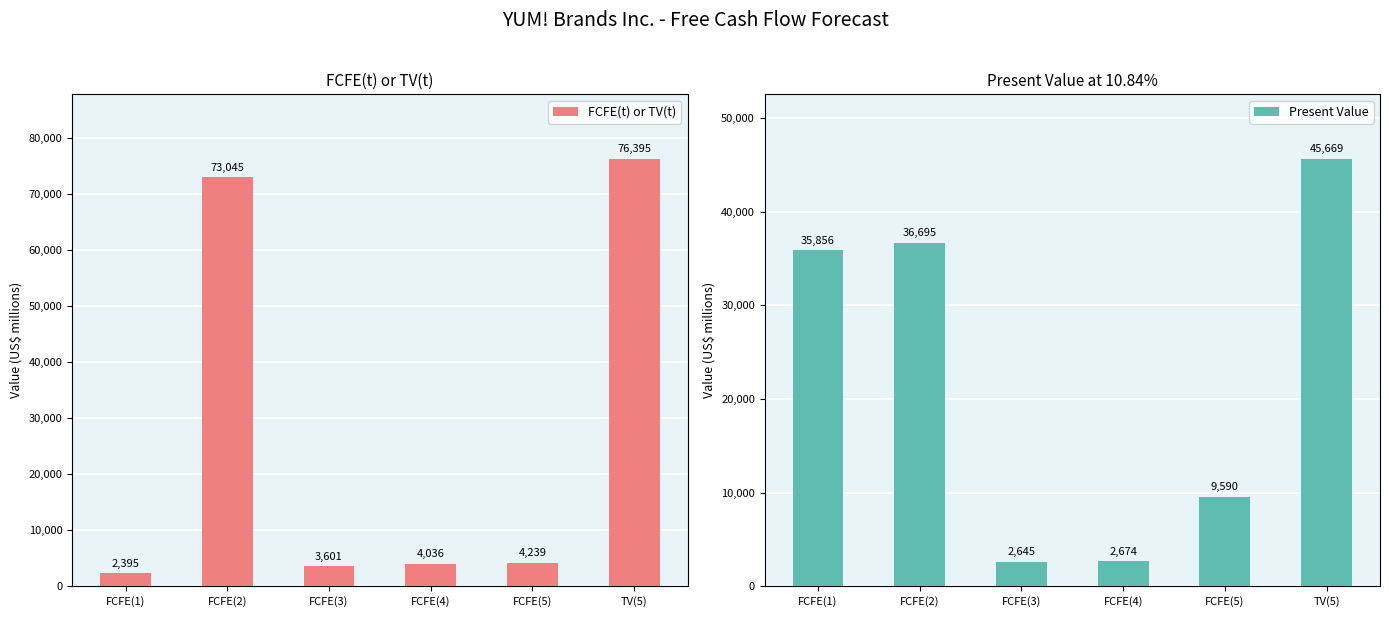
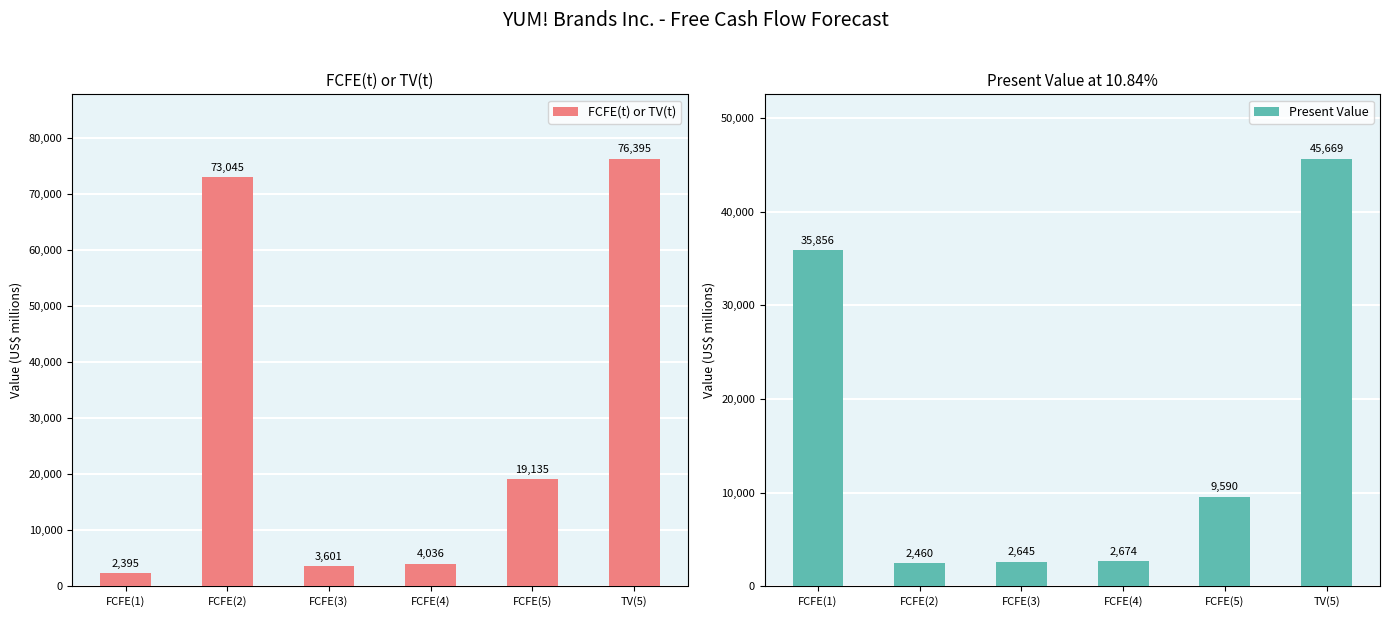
FCFE(t) or TV(t), FCFE(5): 4,239 -> 19,135
Present Value at 10.84%, FCFE(2): 36,695 -> 2,460
